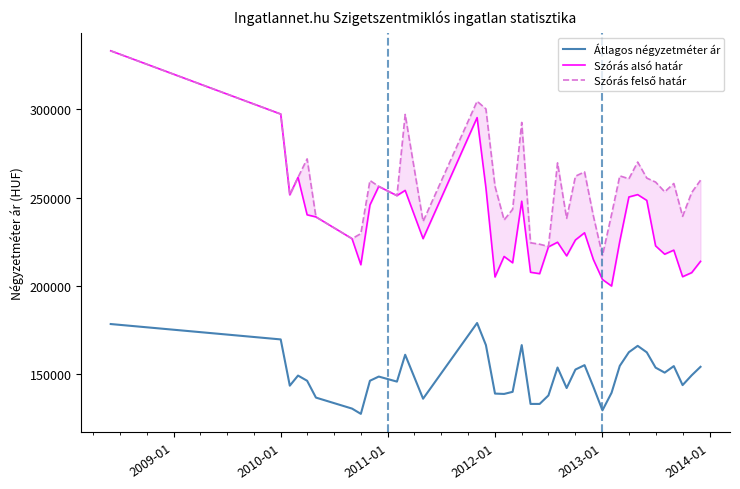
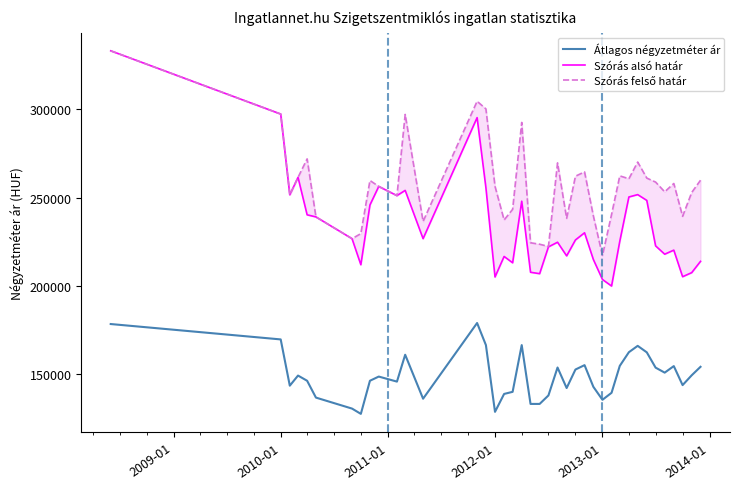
Átlagos négyzetméter ár, 2012-01: 139000 -> 129000
Átlagos négyzetméter ár, 2013-01: 130000 -> 136000
